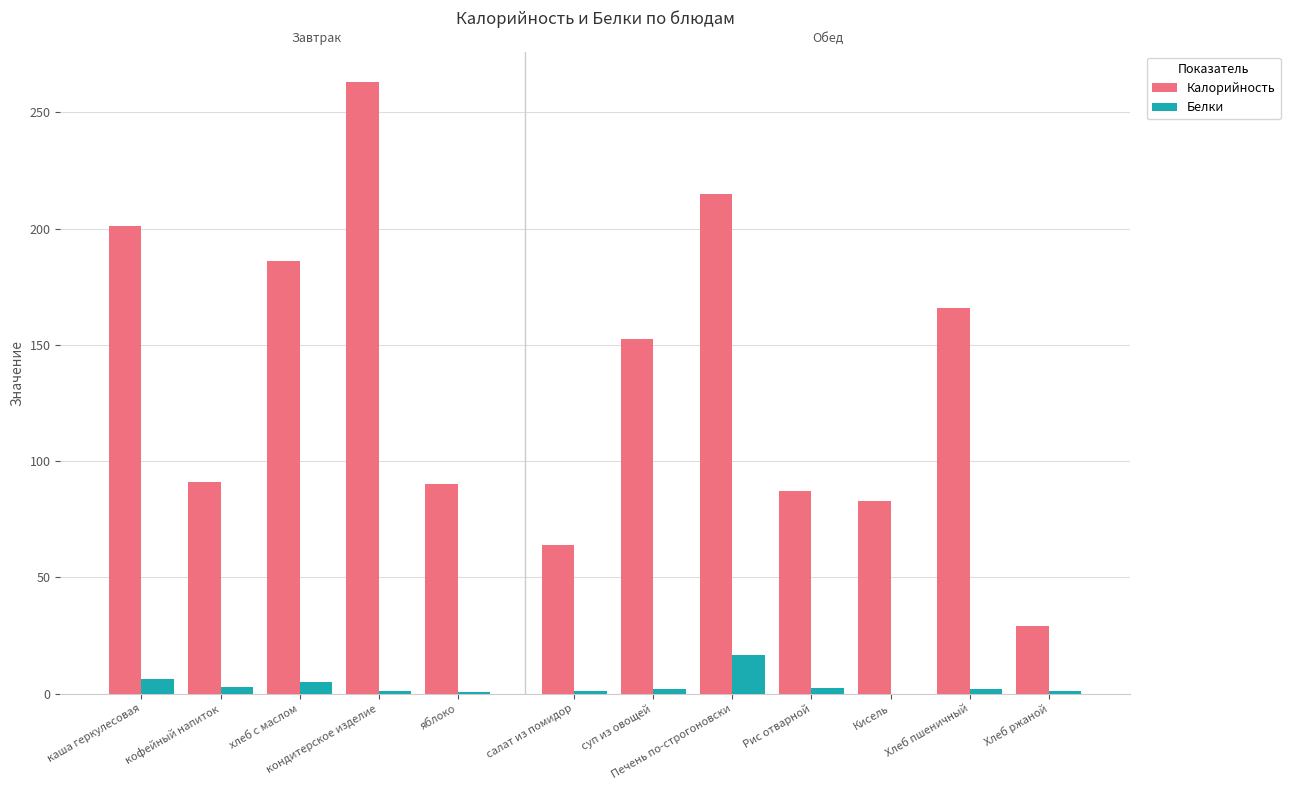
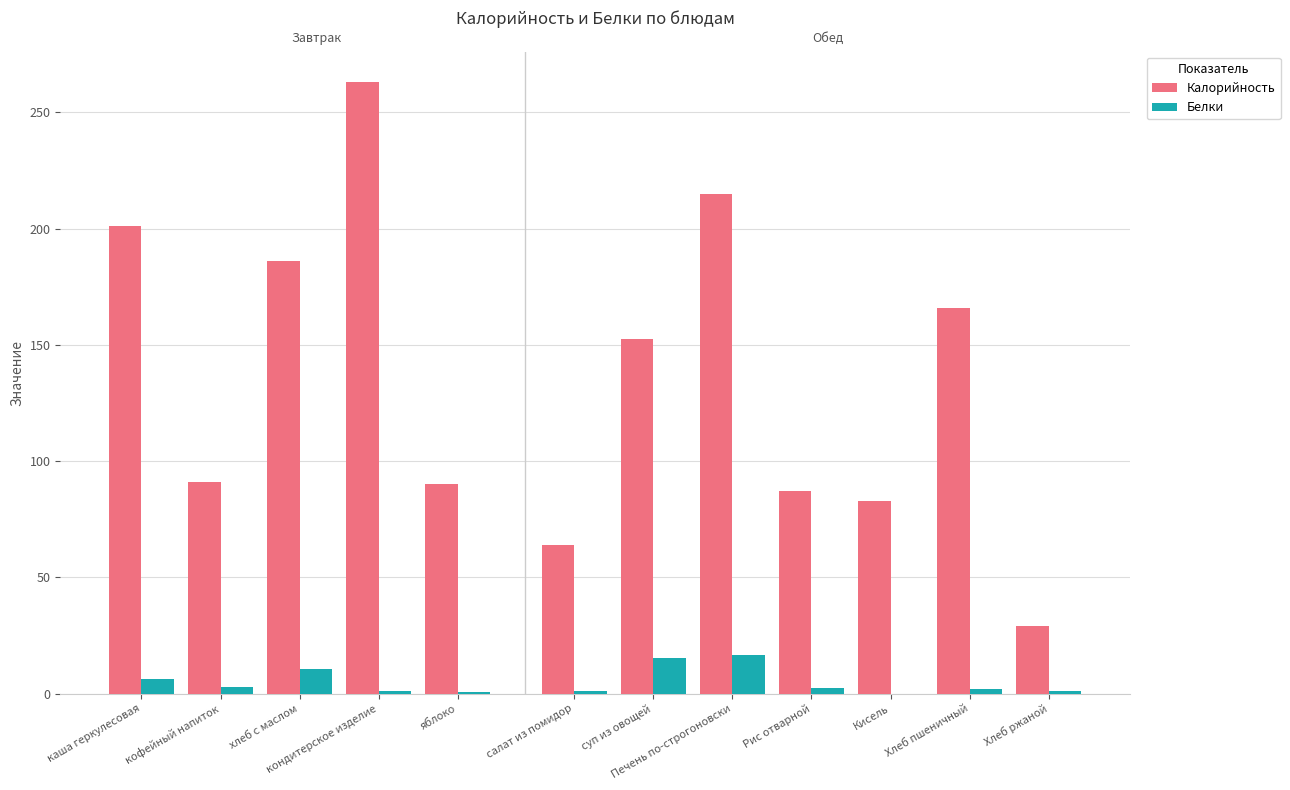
Белки, хлеб с маслом: 5 -> 11
Белки, суп из овощей: 2 -> 16
